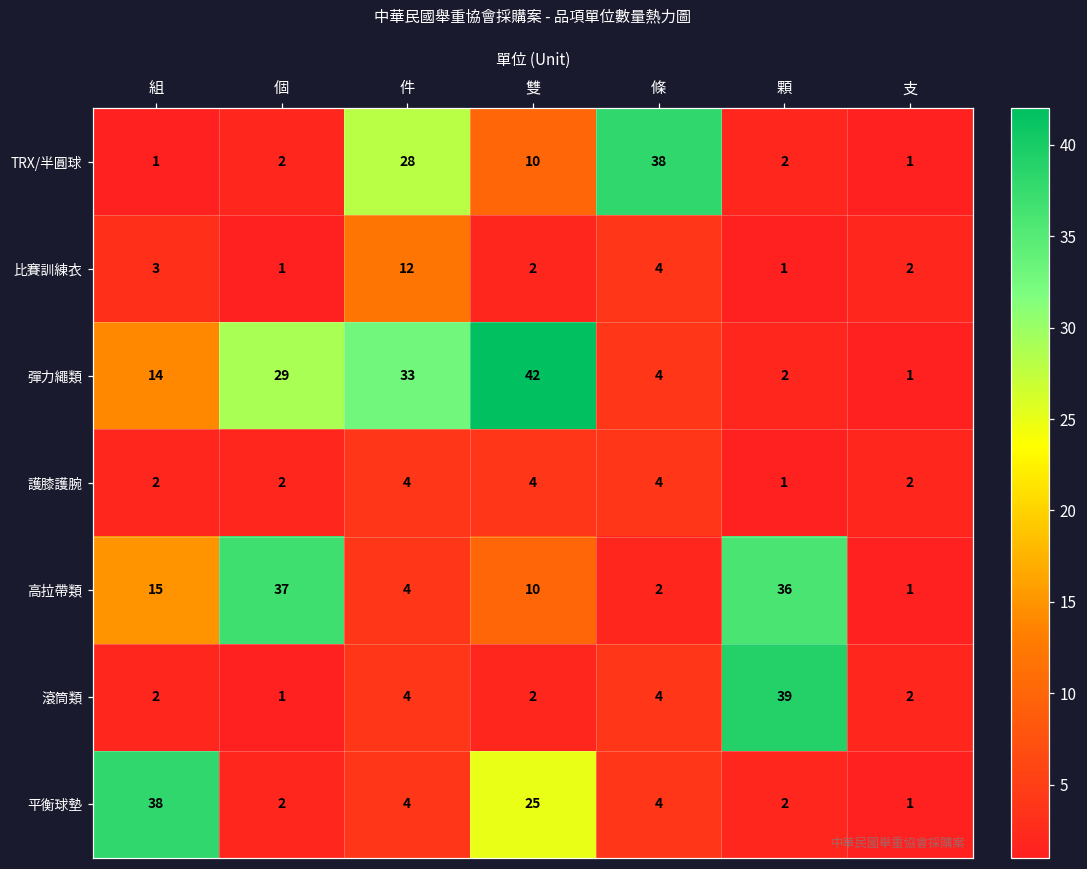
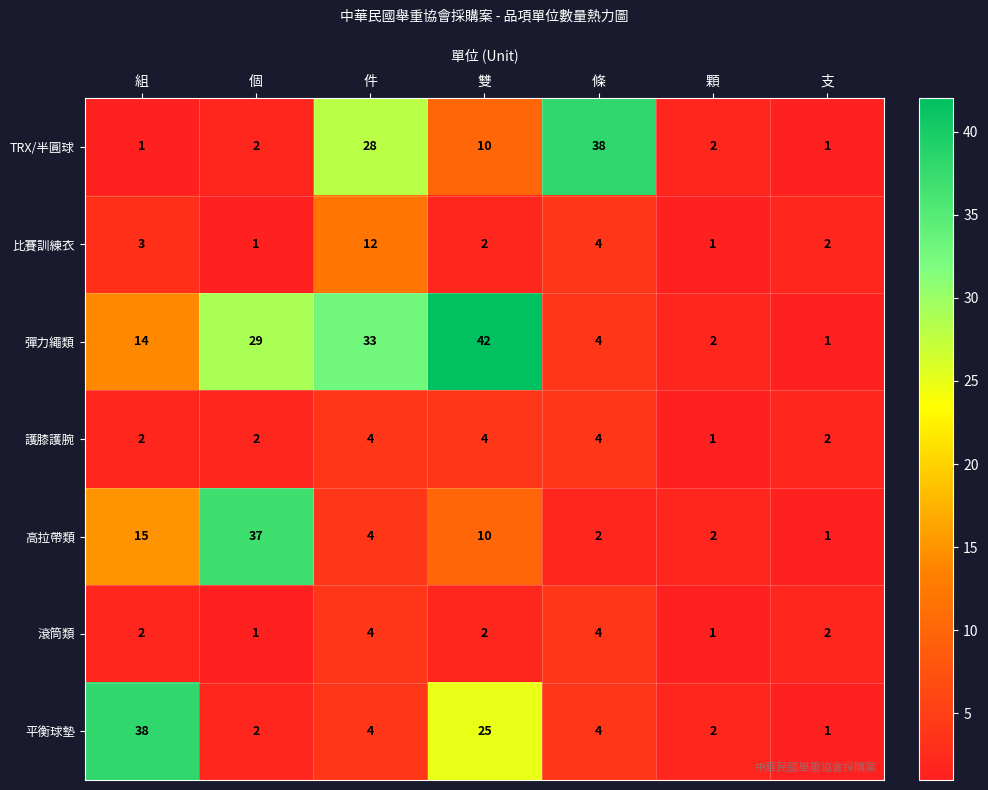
高拉帶類, 顆: 36 -> 2
滾筒類, 顆: 39 -> 1
